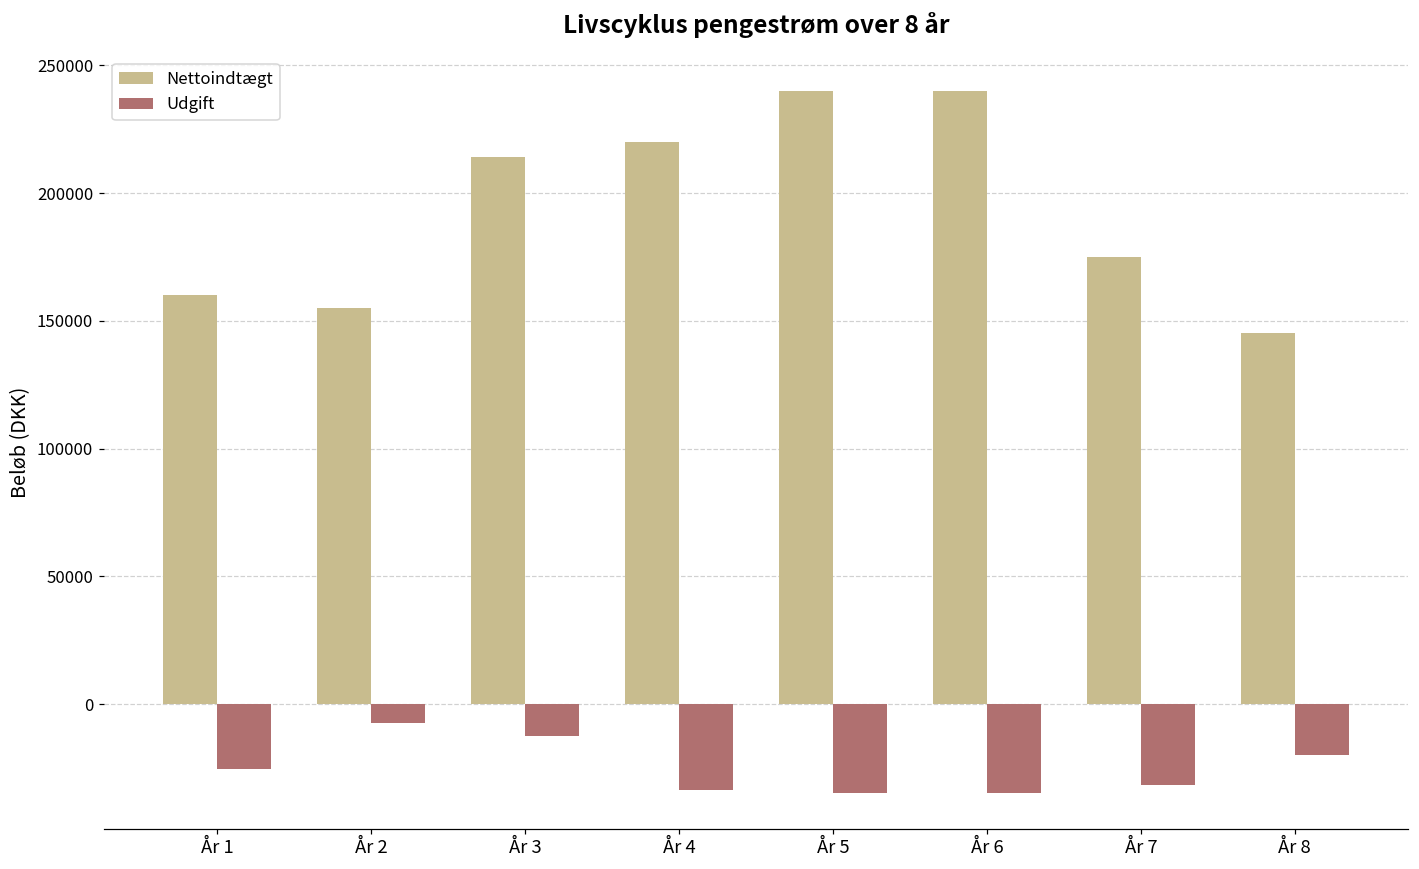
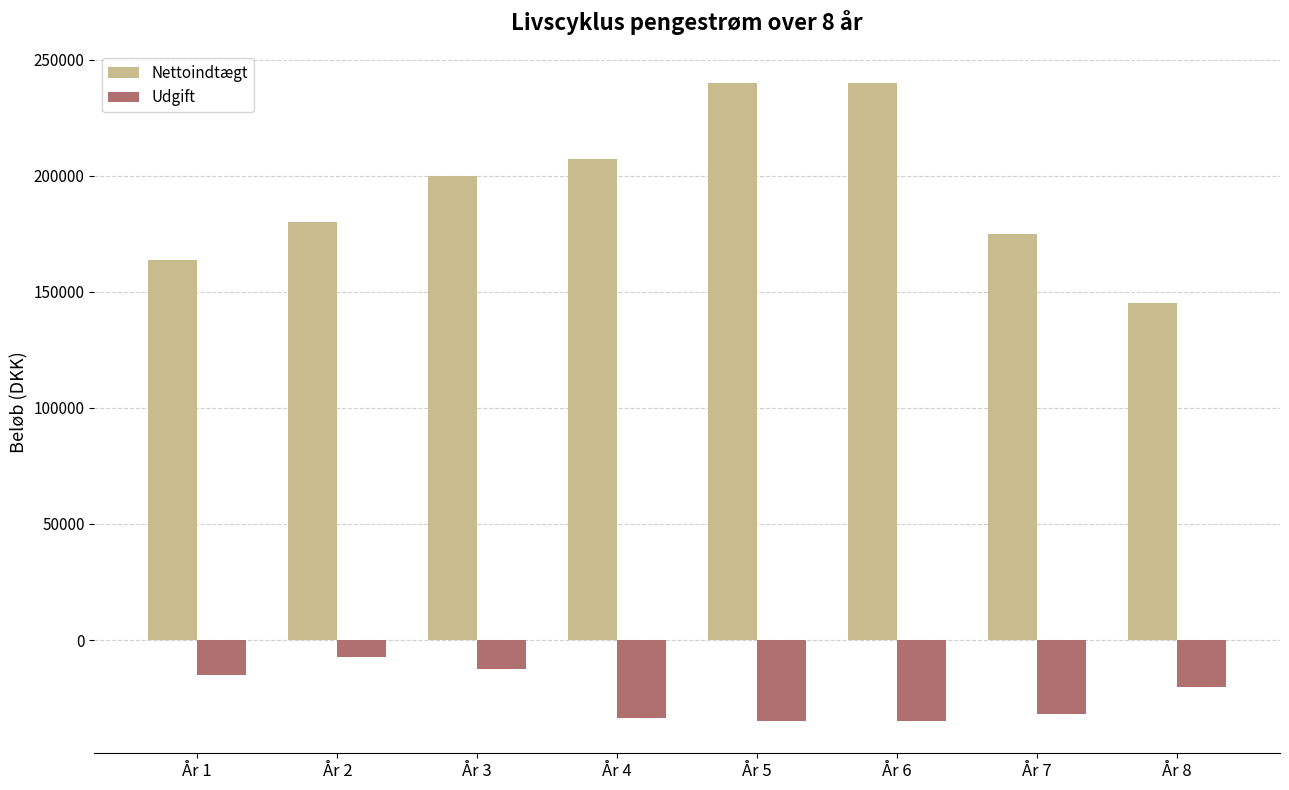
Nettoindtægt, År 1: 160000 -> 164000
Udgift, År 1: -25000 -> -15000
Nettoindtægt, År 2: 155000 -> 180000
Nettoindtægt, År 3: 214000 -> 200000
Nettoindtægt, År 4: 220000 -> 207000
